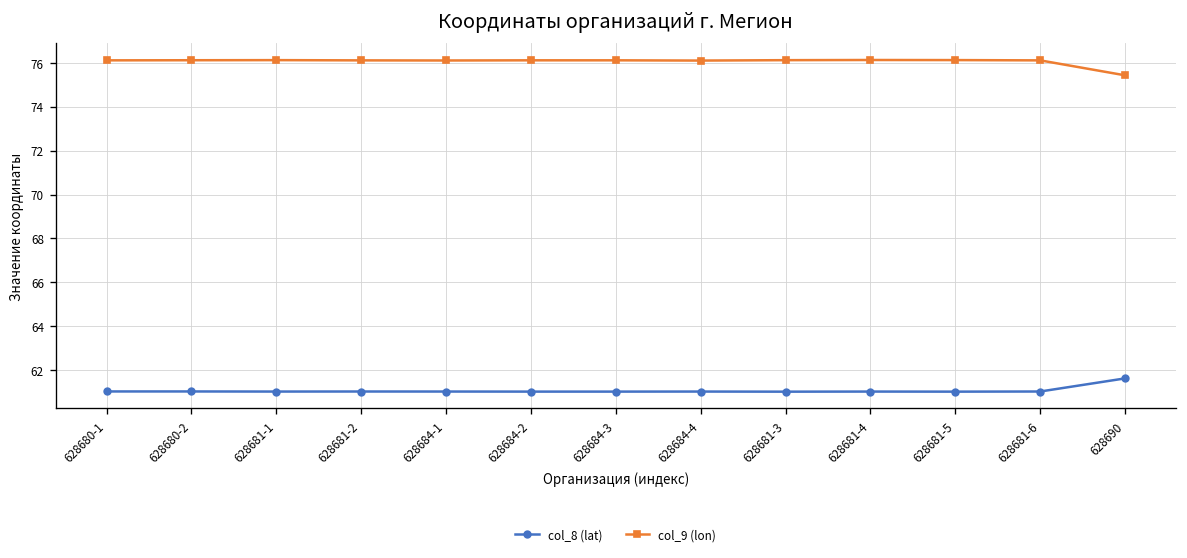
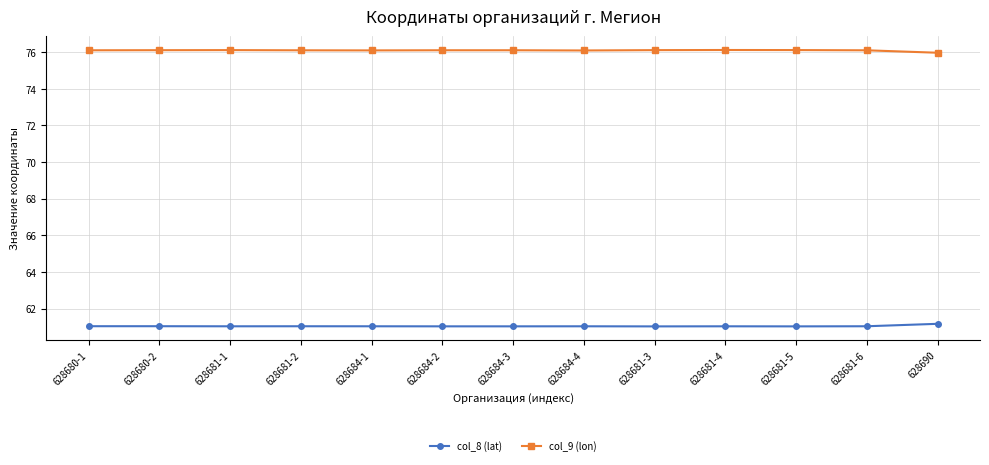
col_8 (lat), 628690: 61.6 -> 61.2
col_9 (lon), 628690: 75.4 -> 76.0
